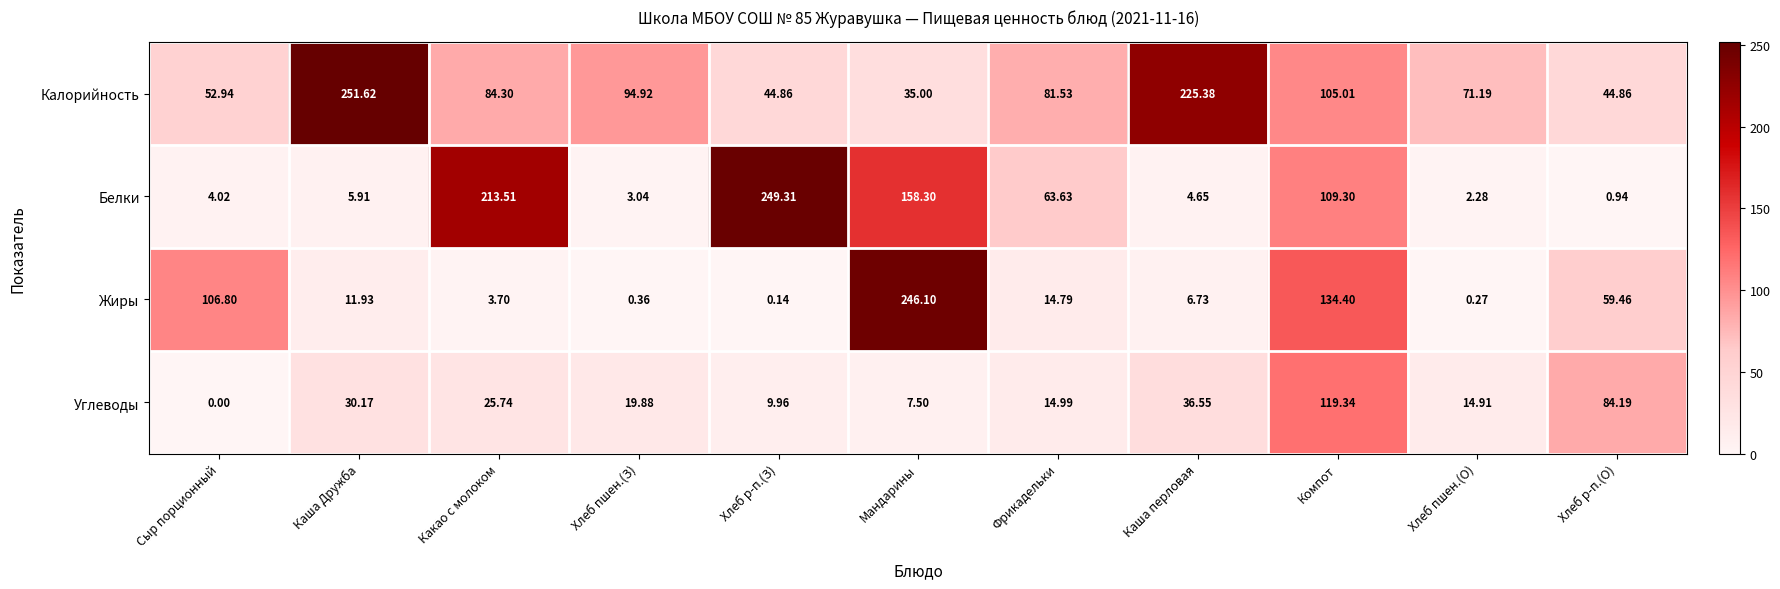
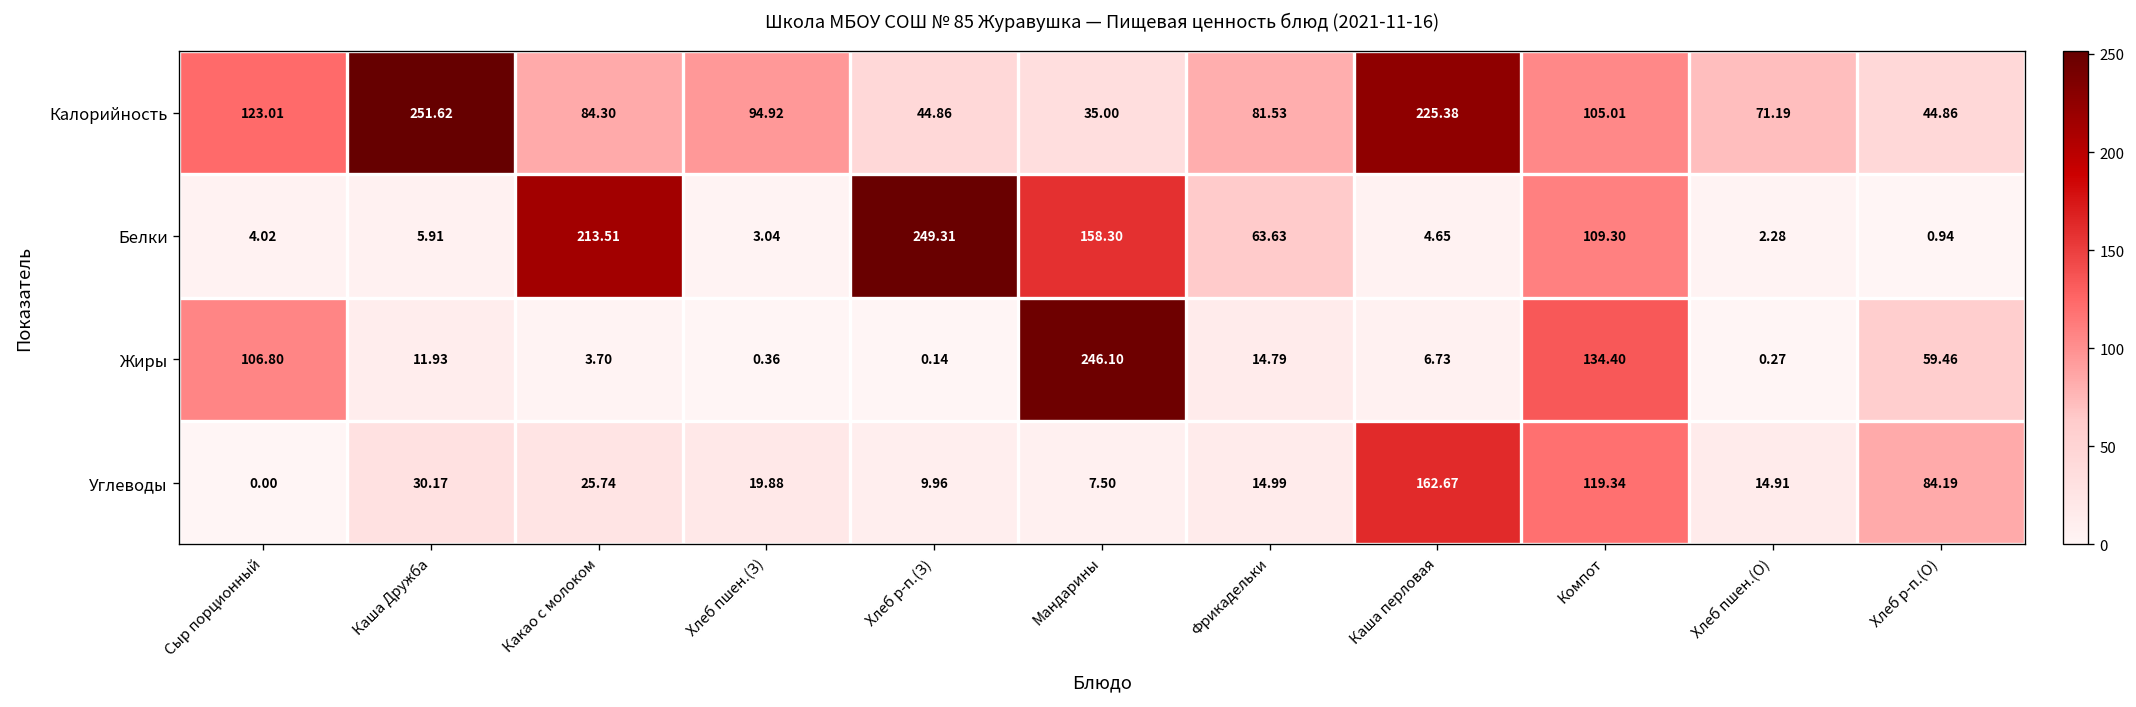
Калорийность, Сыр порционный: 52.94 -> 123.01
Углеводы, Каша перловая: 36.55 -> 162.67
